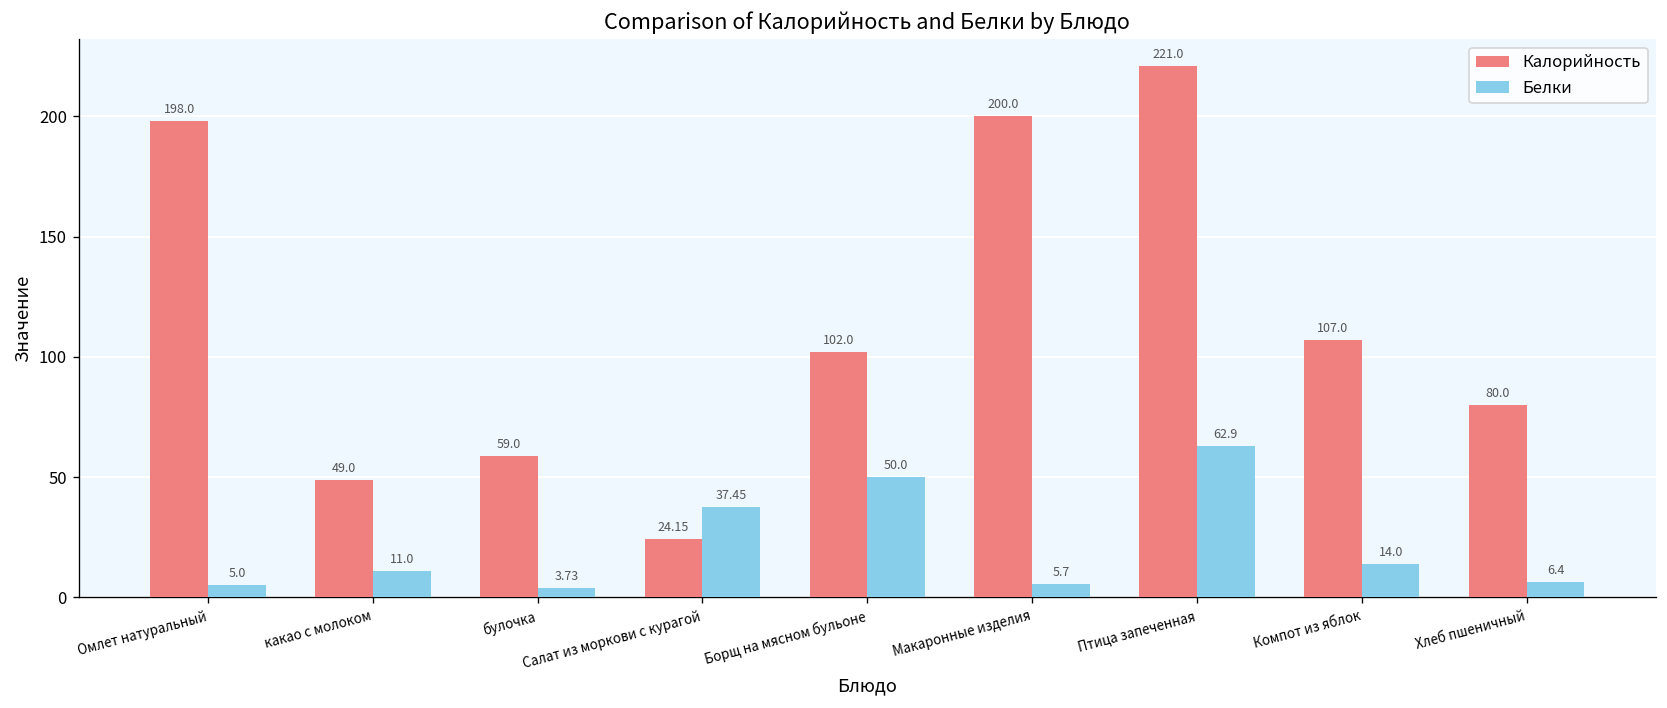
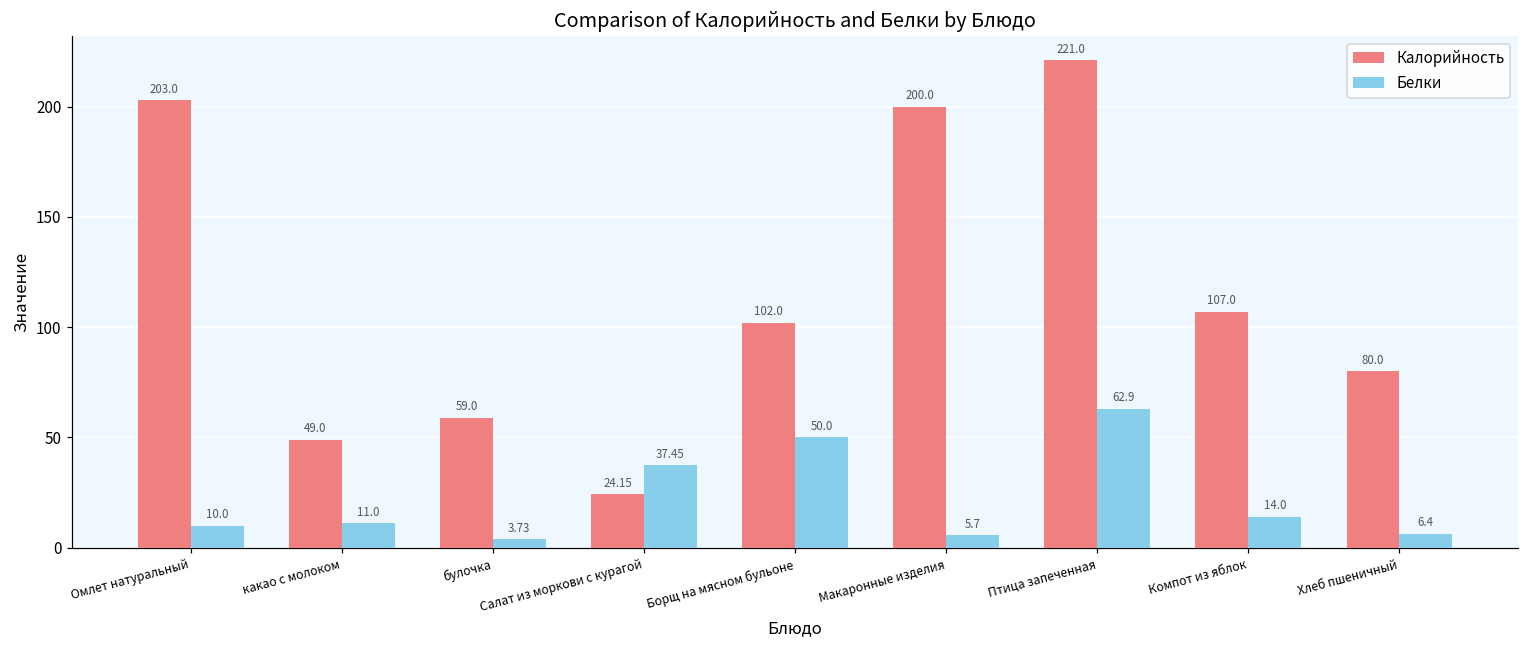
Калорийность, Омлет натуральный: 198.0 -> 203.0
Белки, Омлет натуральный: 5.0 -> 10.0
